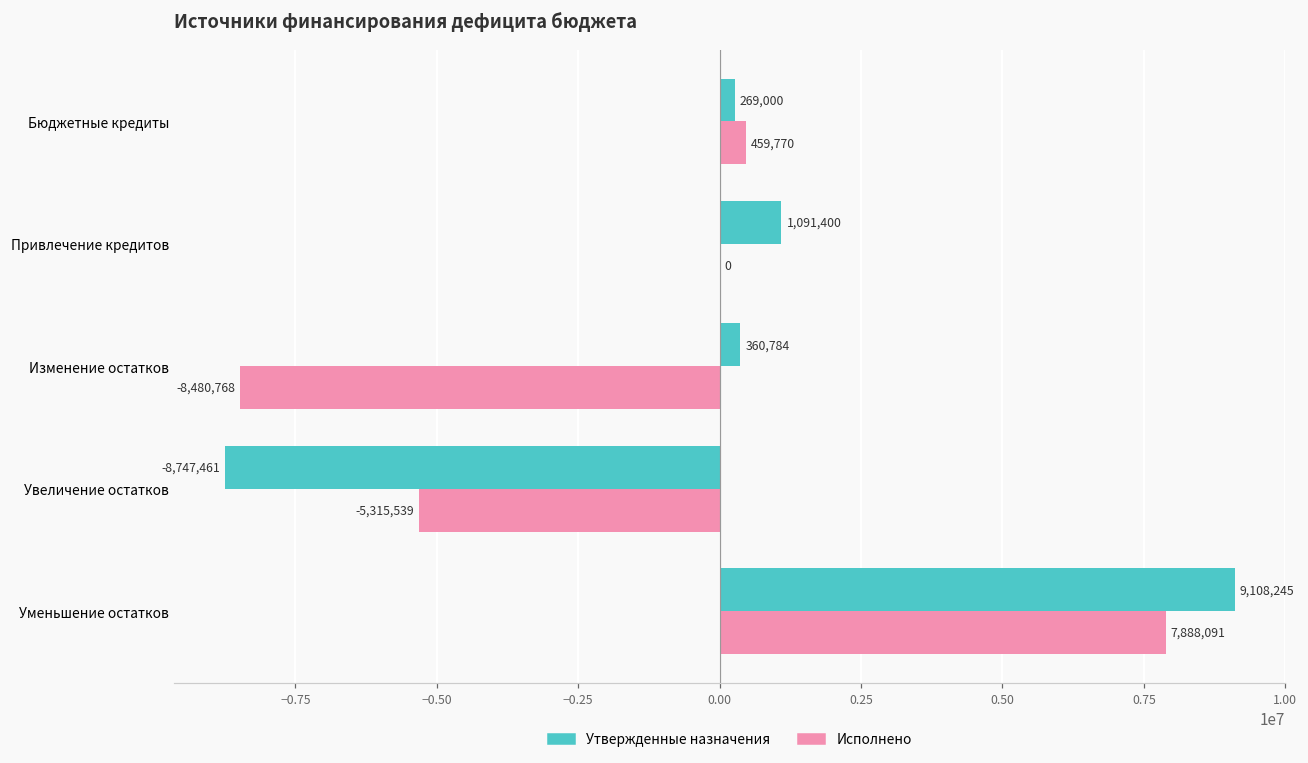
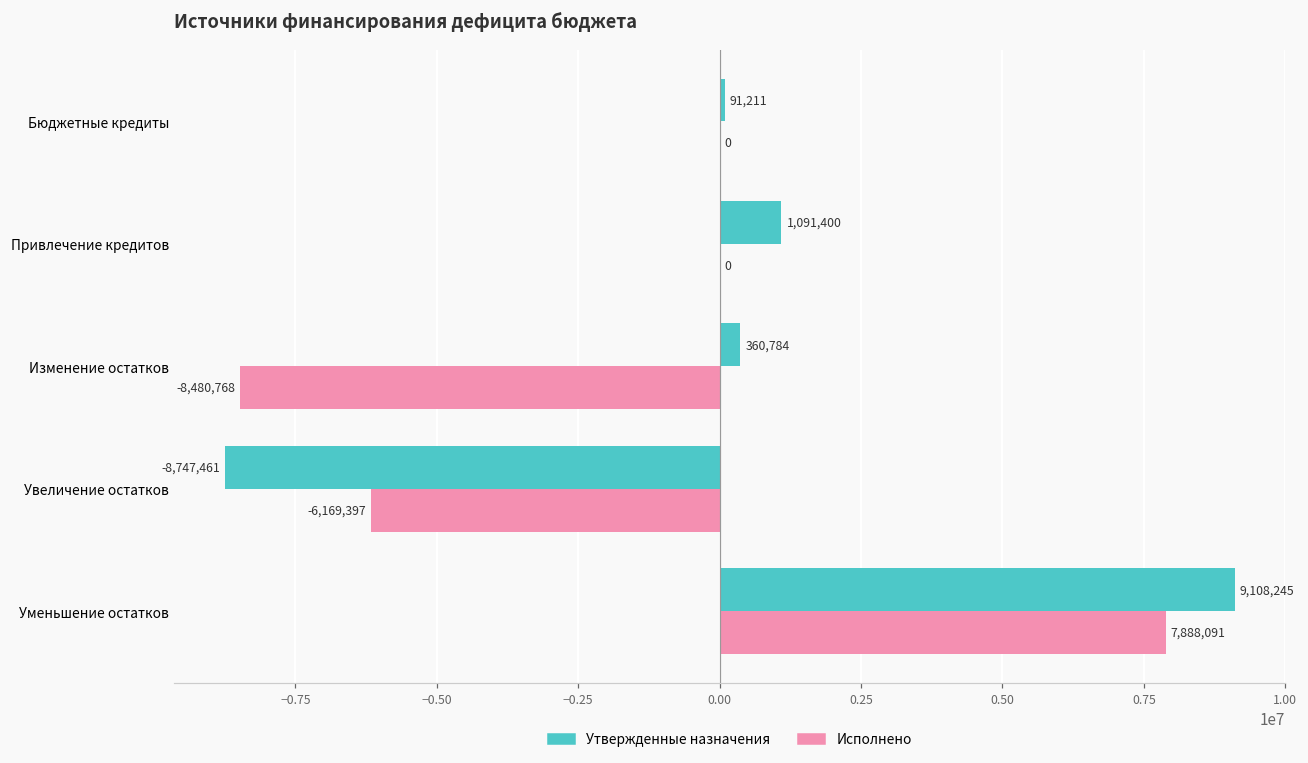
Утвержденные назначения, Бюджетные кредиты: 269,000 -> 91,211
Исполнено, Бюджетные кредиты: 459,770 -> 0
Исполнено, Увеличение остатков: -5,315,539 -> -6,169,397
